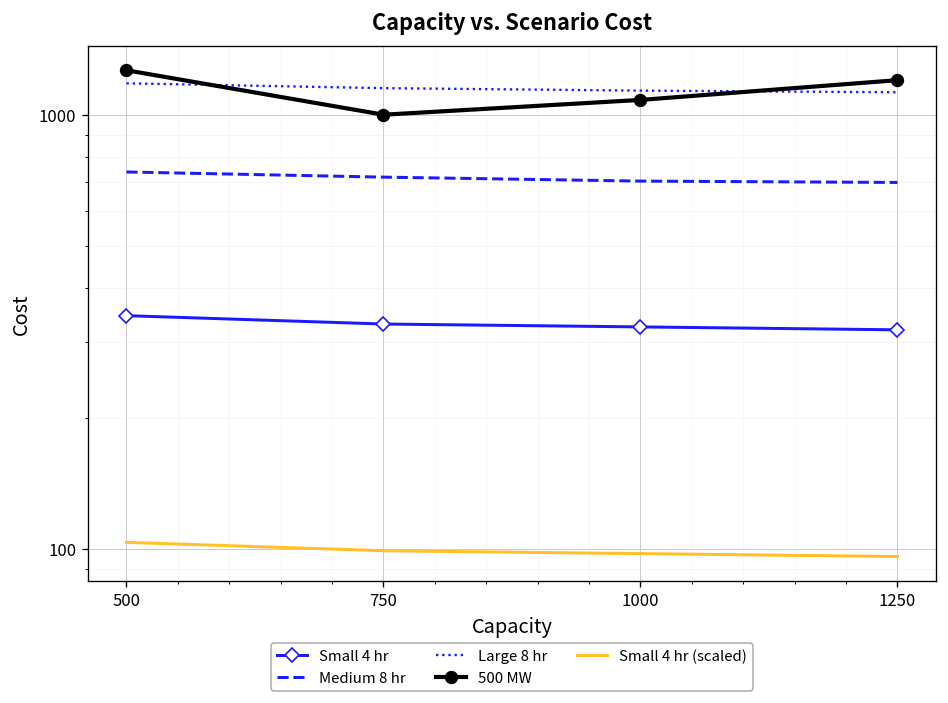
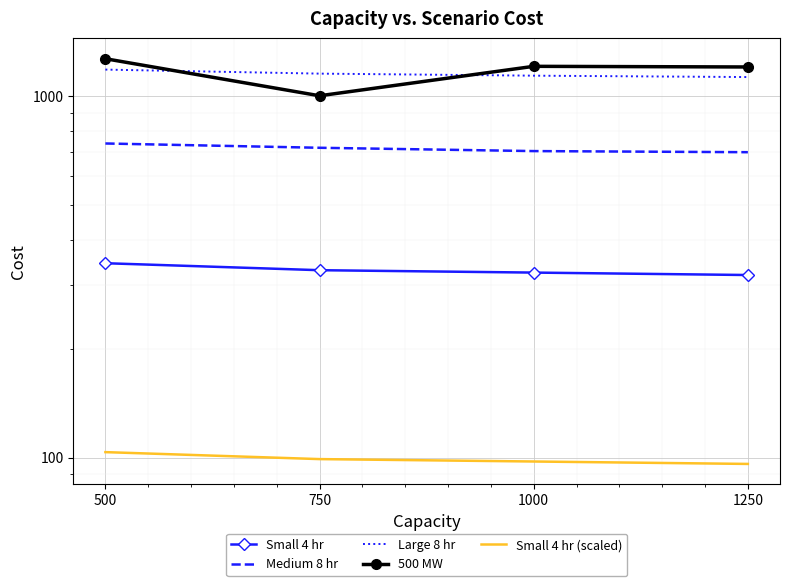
500 MW, 1000: 1090 -> 1210
